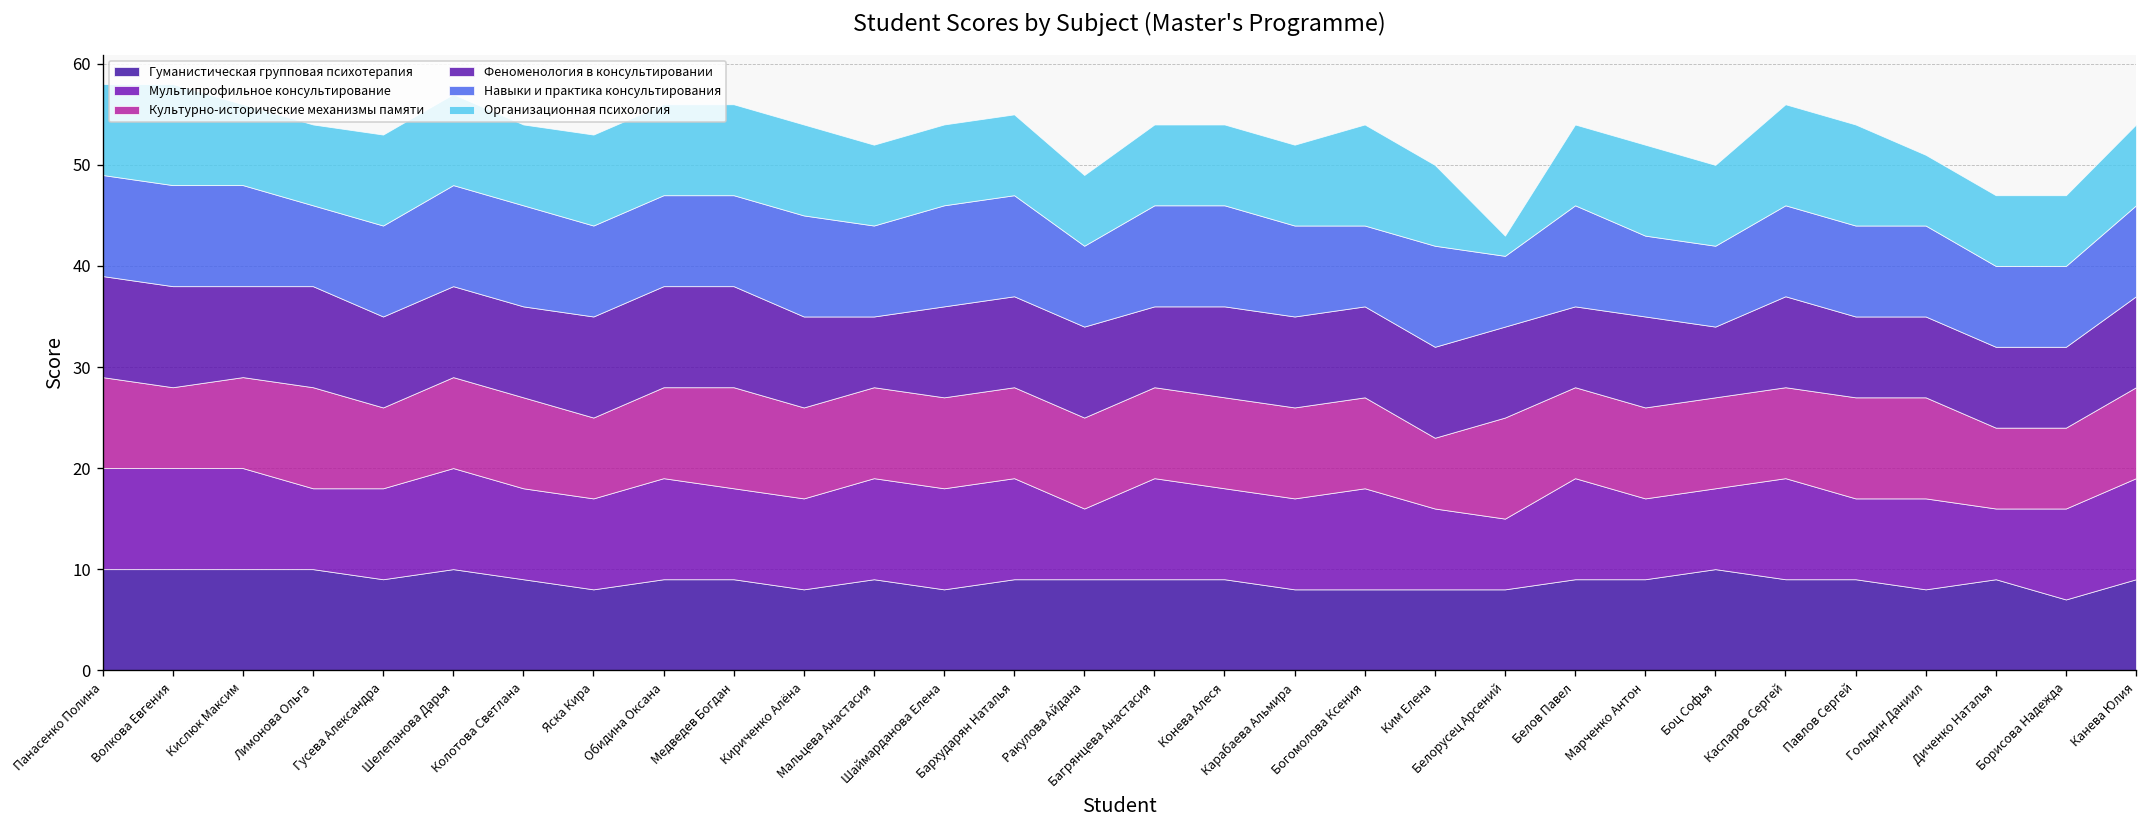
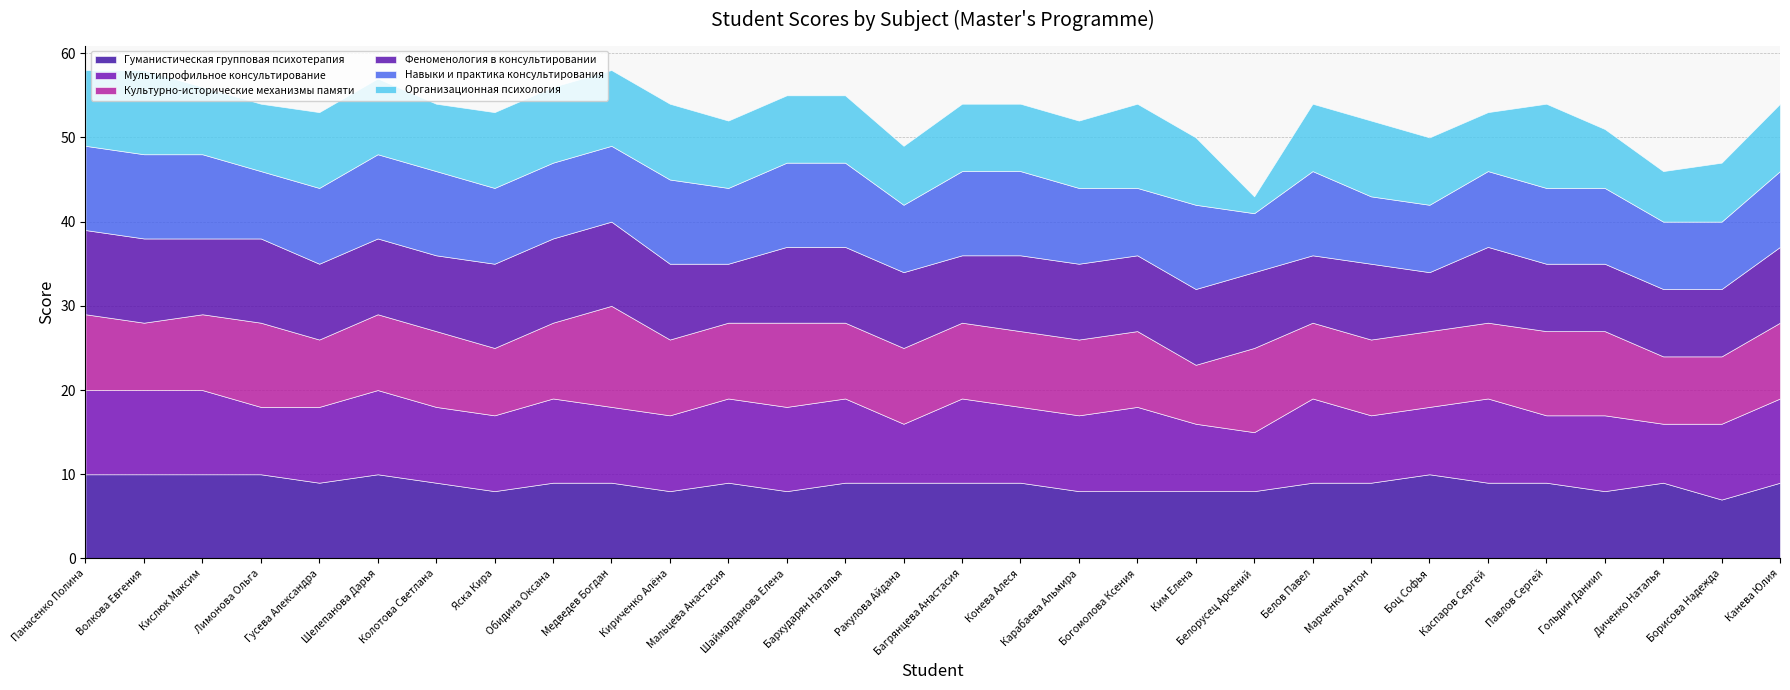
Культурно-исторические механизмы памяти, Медведев Богдан: 10 -> 12
Культурно-исторические механизмы памяти, Шаймарданова Елена: 9 -> 10
Организационная психология, Каспаров Сергей: 10 -> 7
Организационная психология, Диченко Наталья: 7 -> 6
